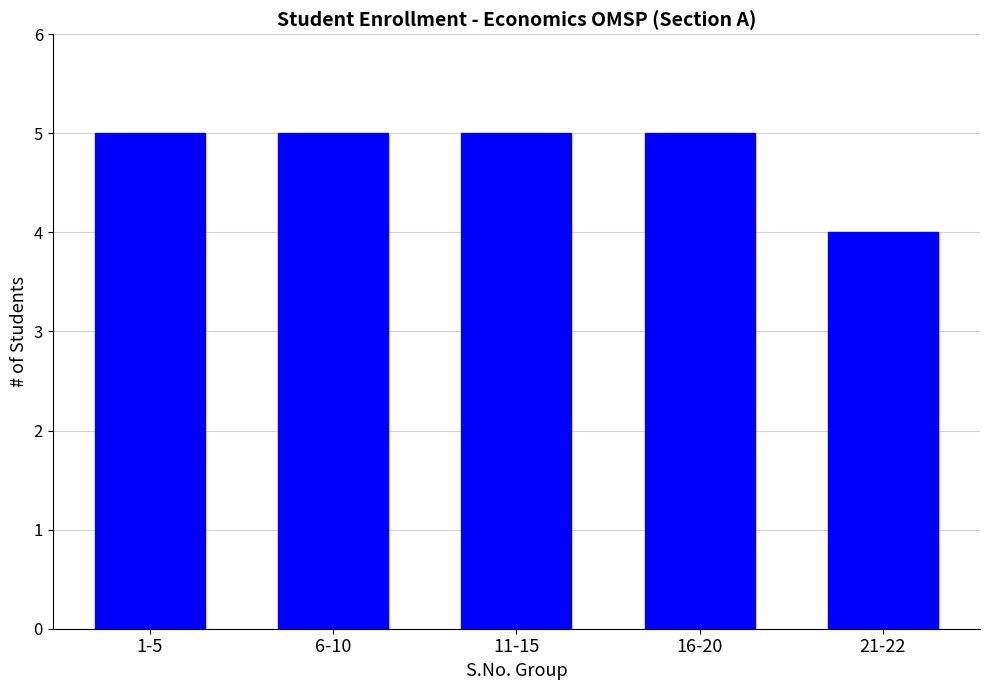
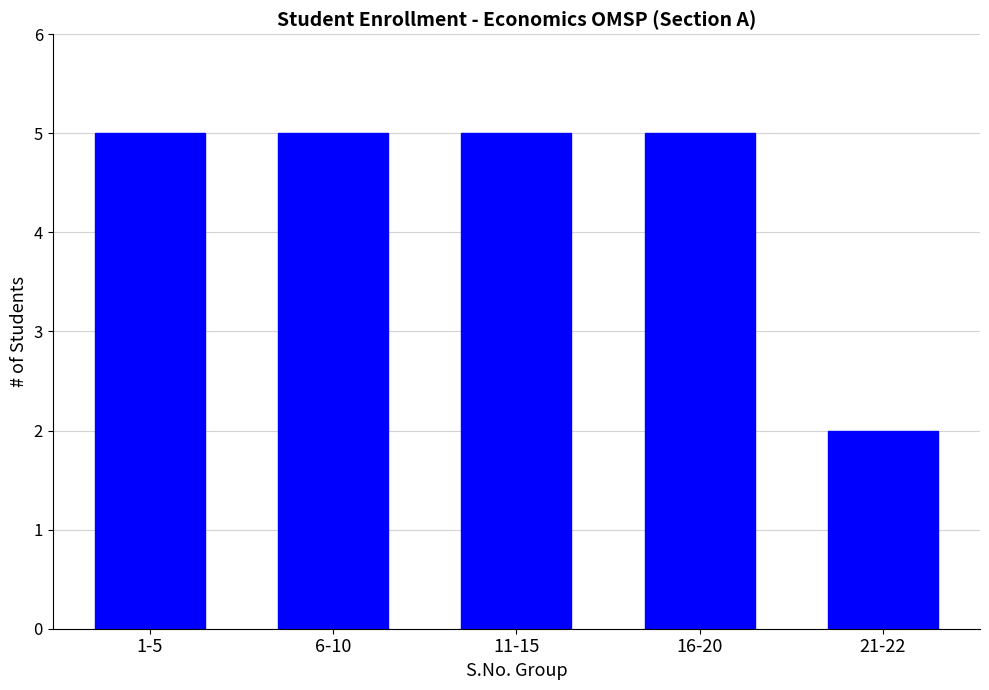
21-22: 4 -> 2
